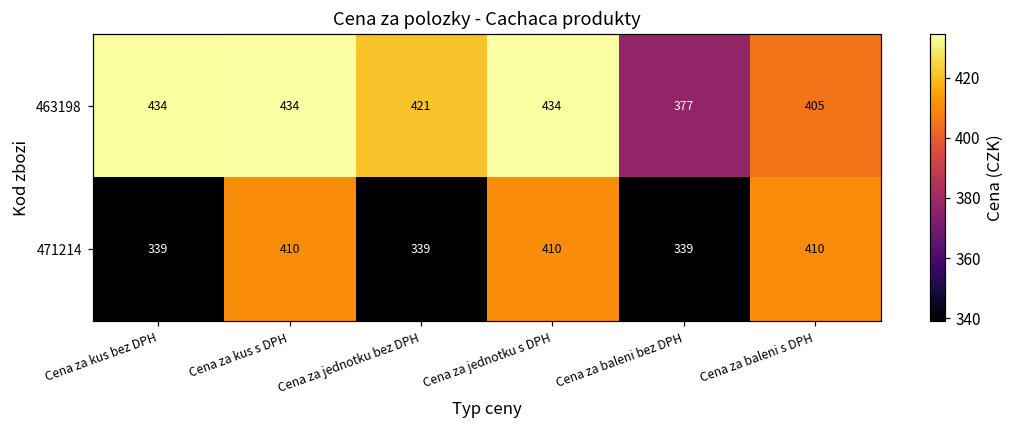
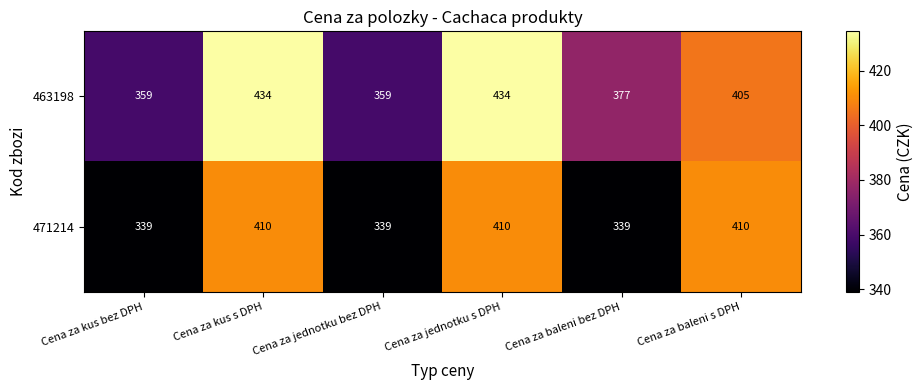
463198, Cena za kus bez DPH: 434 -> 359
463198, Cena za jednotku bez DPH: 421 -> 359
